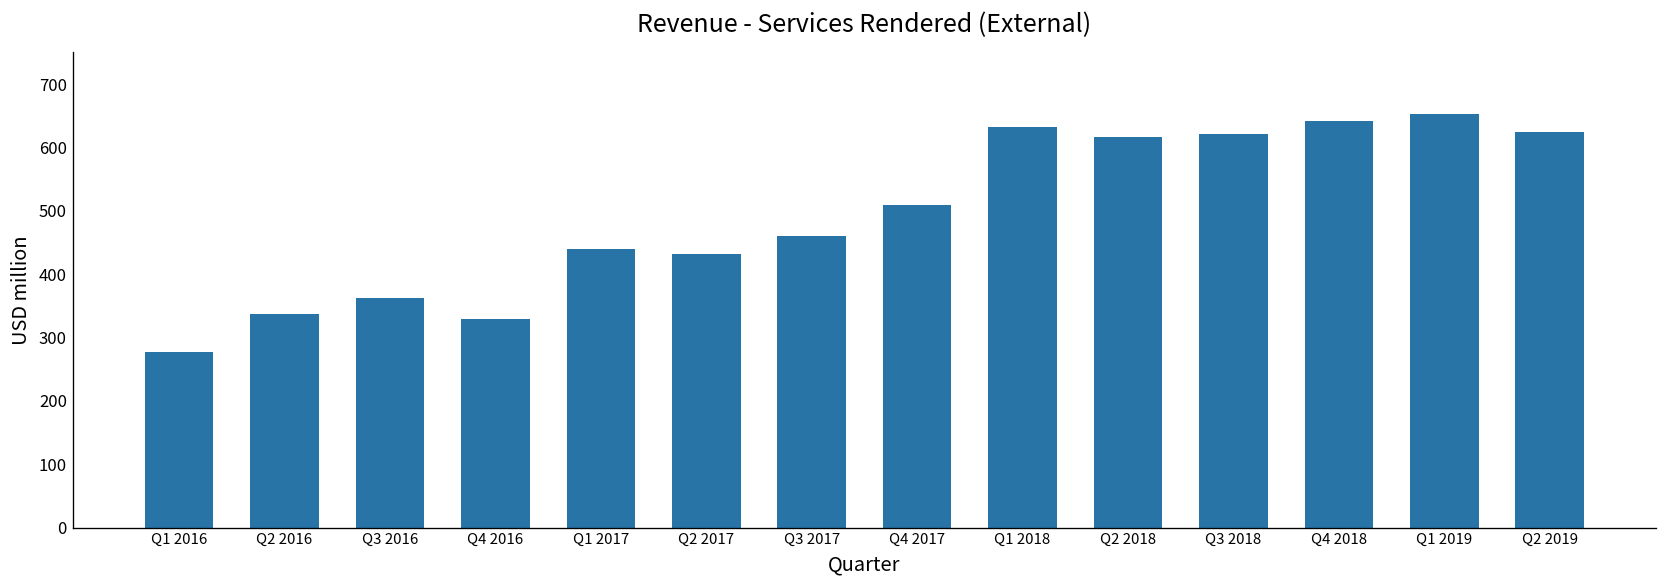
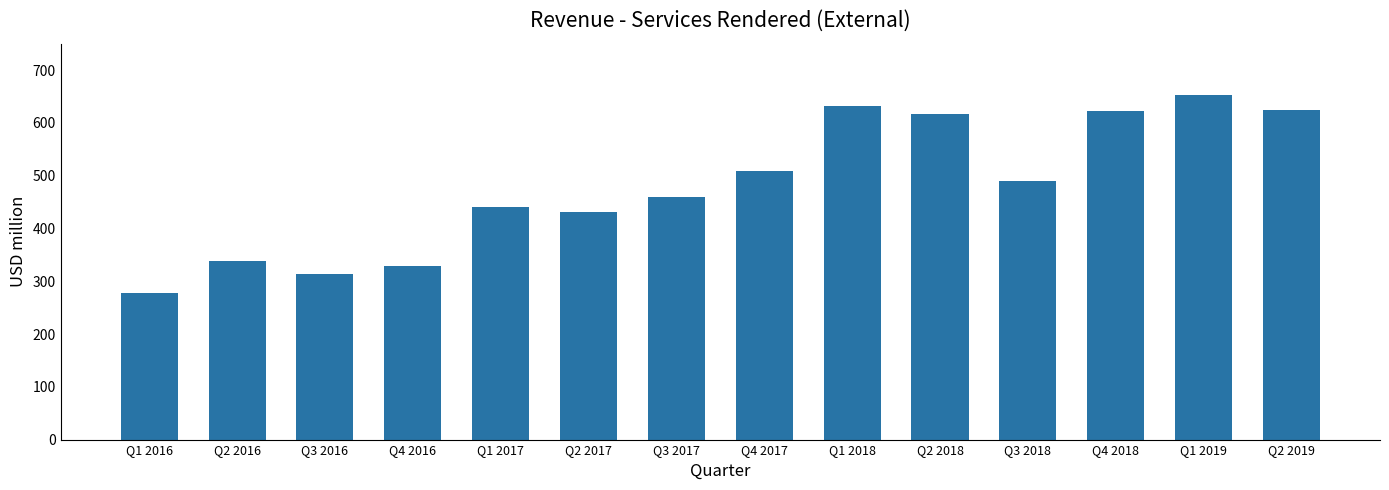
Q3 2016: 360 -> 310
Q3 2018: 620 -> 490
Q4 2018: 640 -> 620
